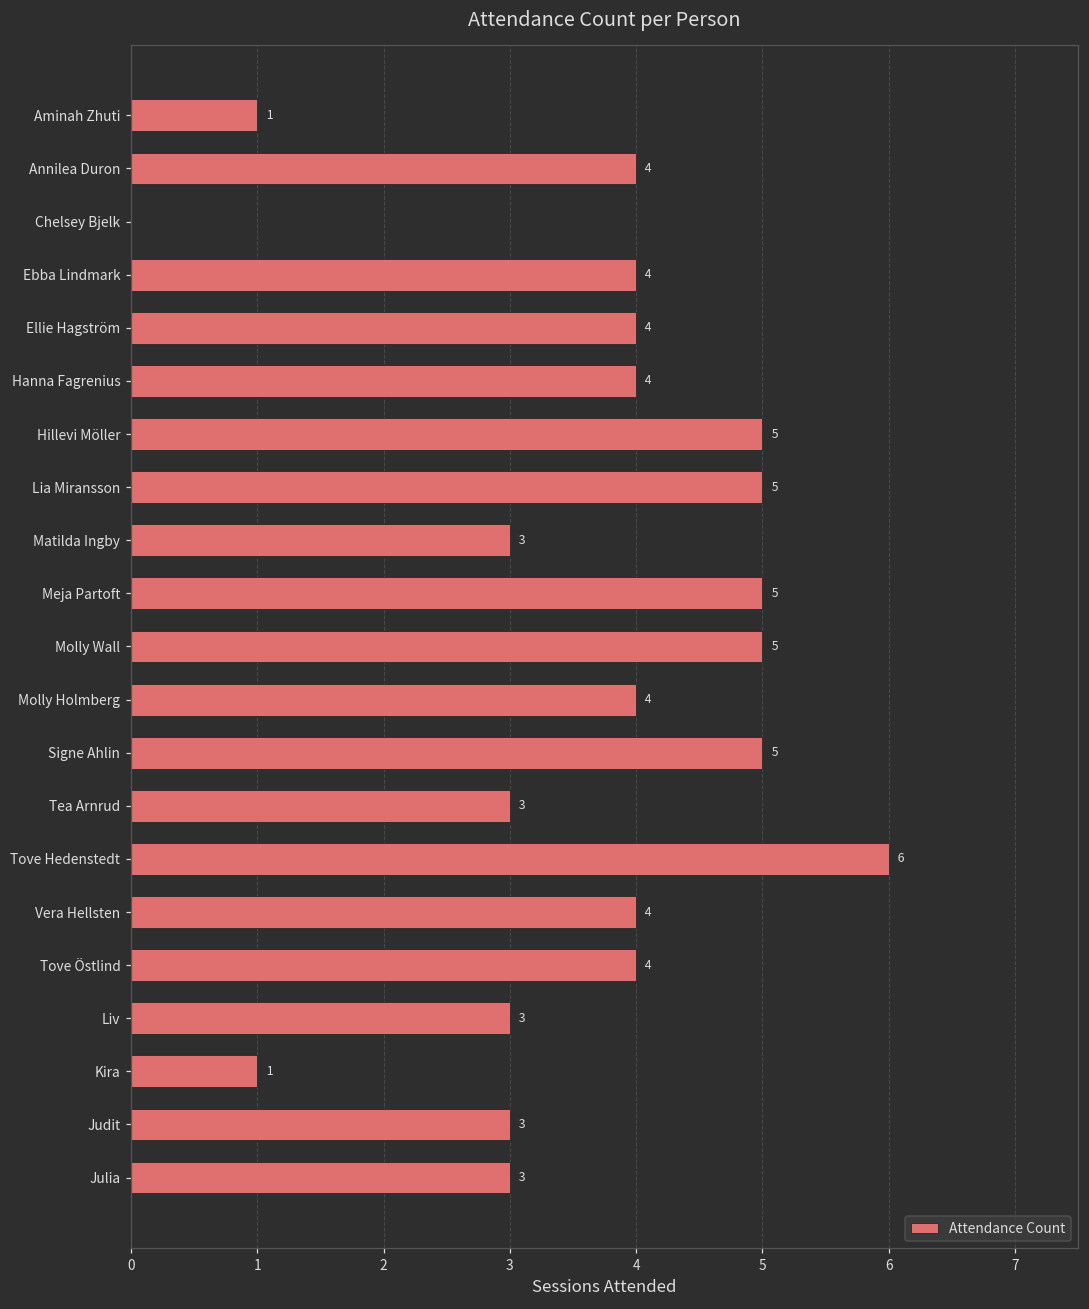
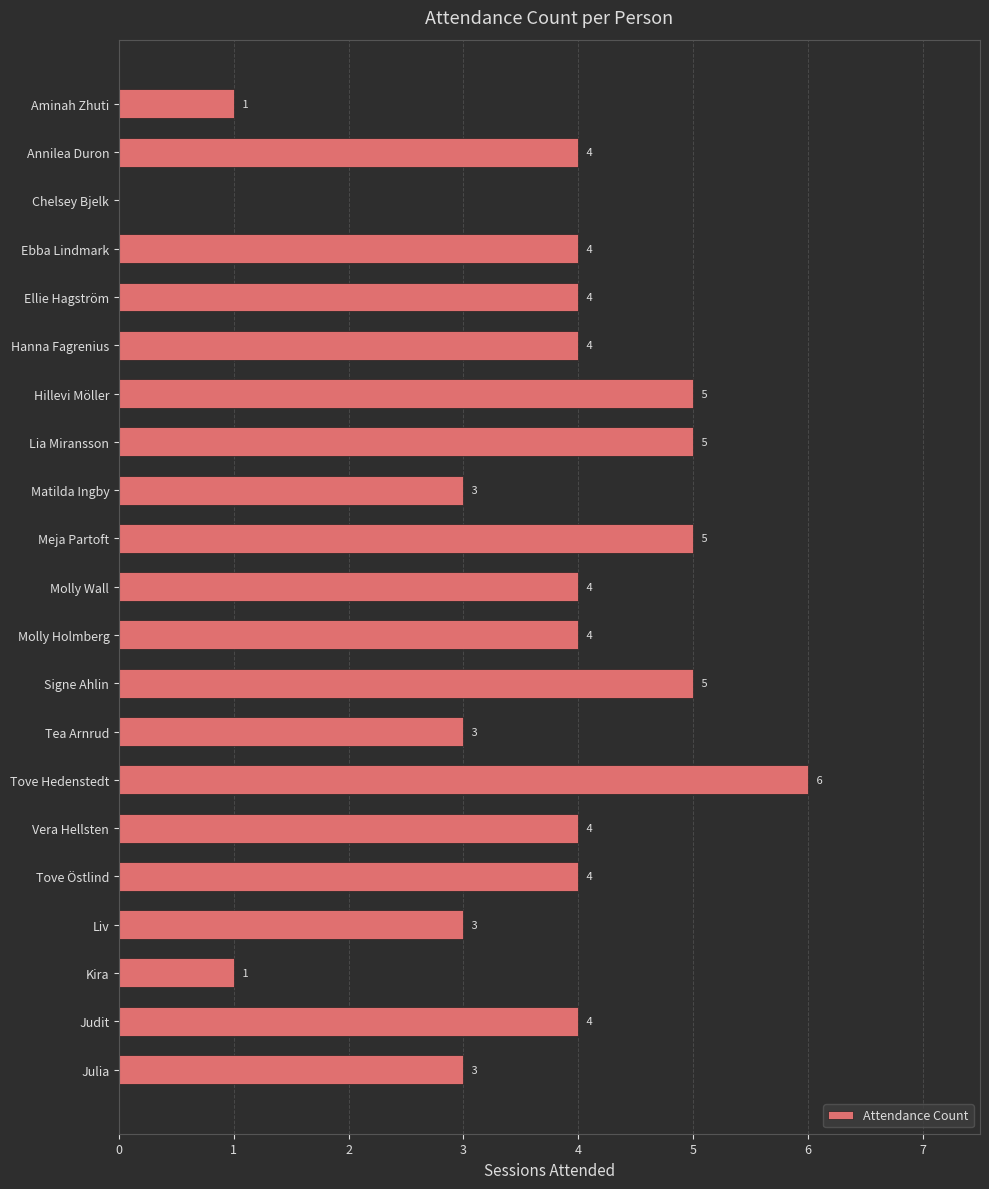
Molly Wall: 5 -> 4
Judit: 3 -> 4
